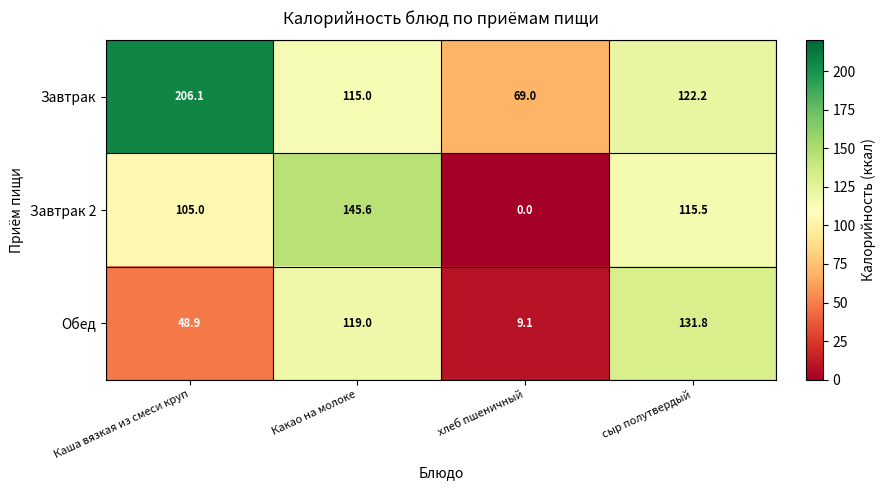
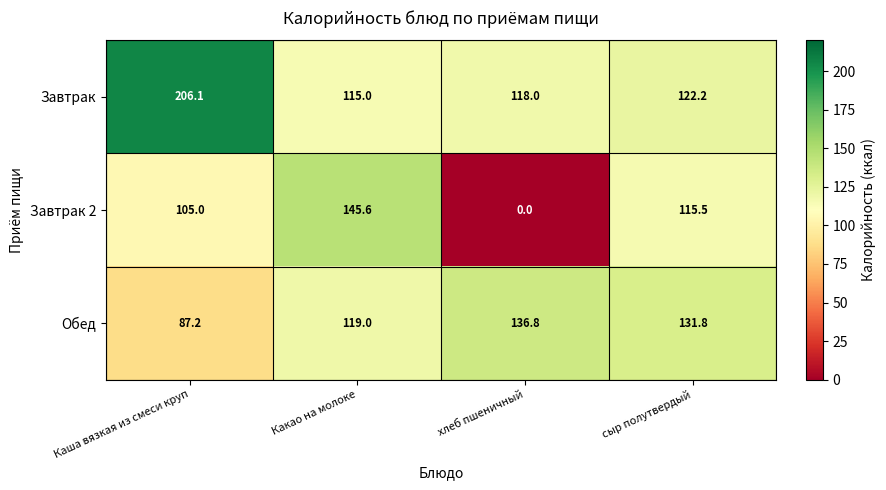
Завтрак, хлеб пшеничный: 69.0 -> 118.0
Обед, Каша вязкая из смеси круп: 48.9 -> 87.2
Обед, хлеб пшеничный: 9.1 -> 136.8
